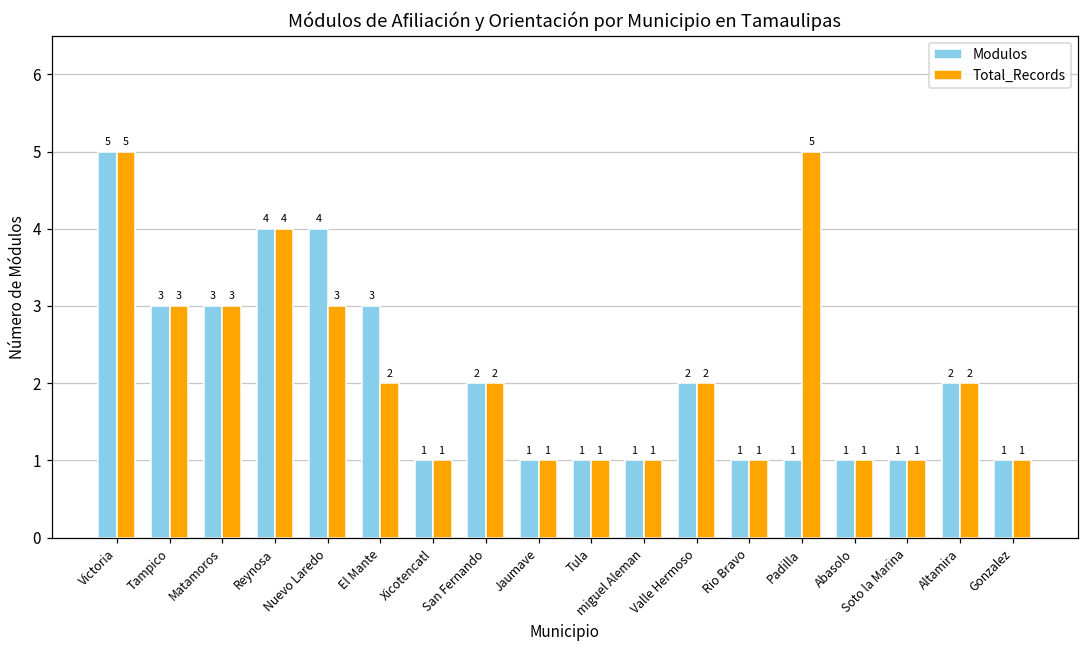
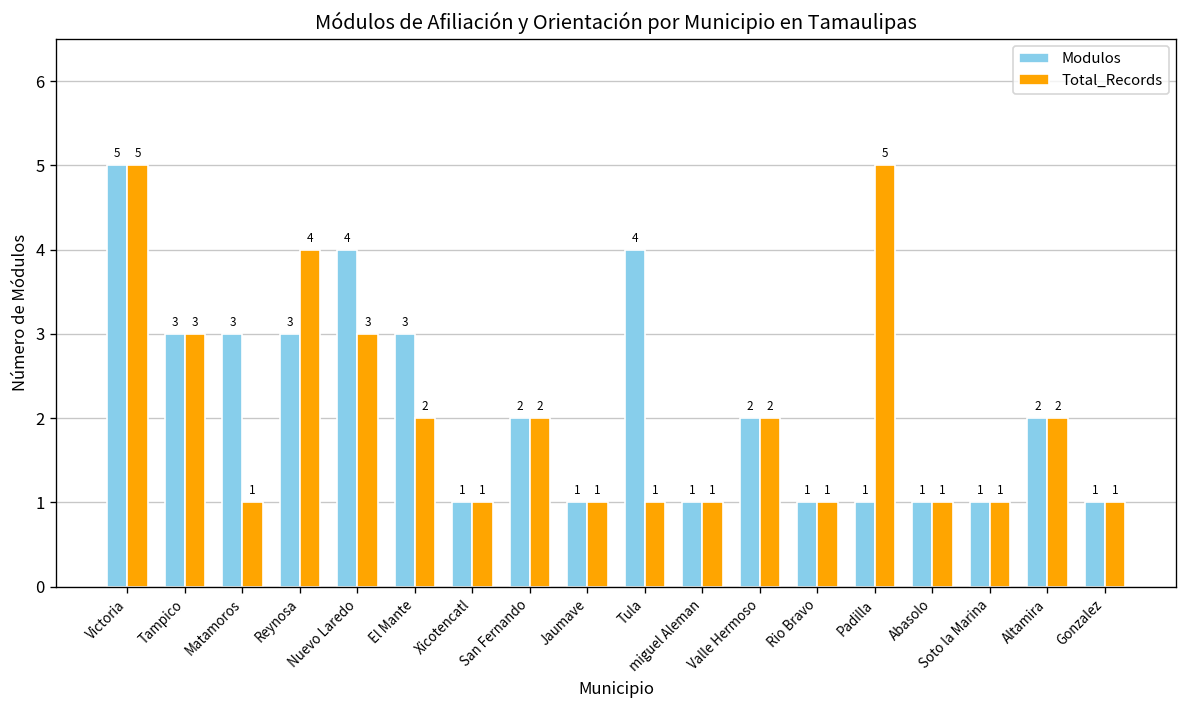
Total_Records, Matamoros: 3 -> 1
Modulos, Reynosa: 4 -> 3
Modulos, Tula: 1 -> 4
